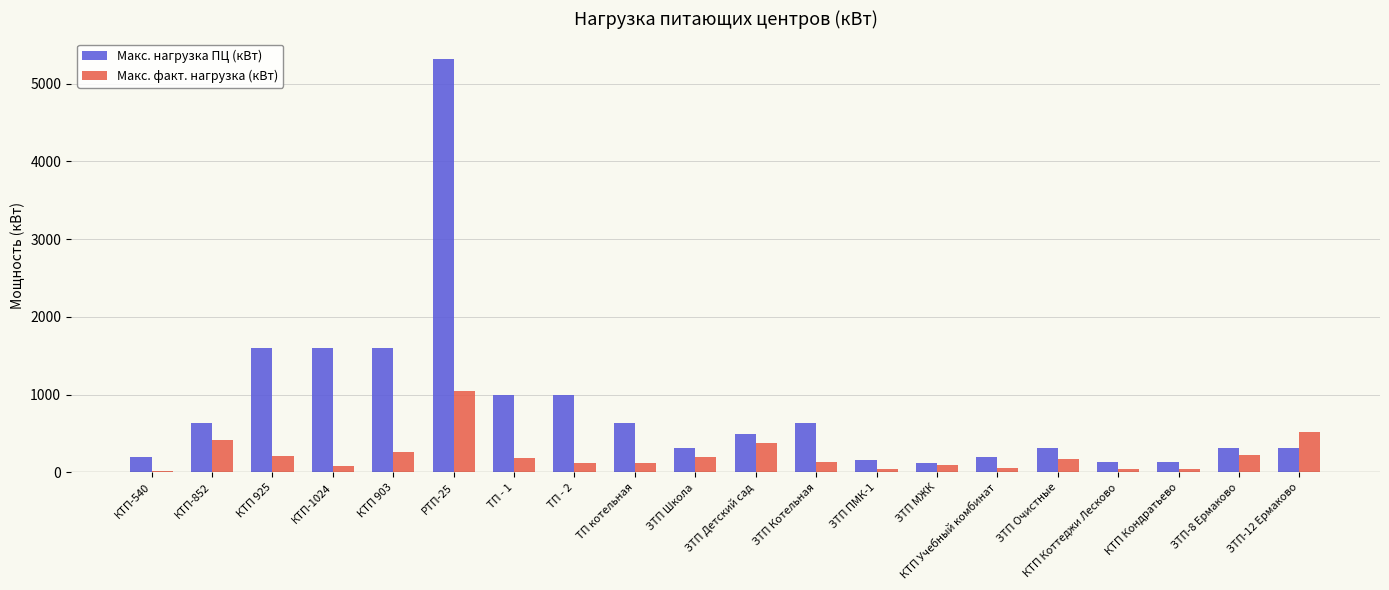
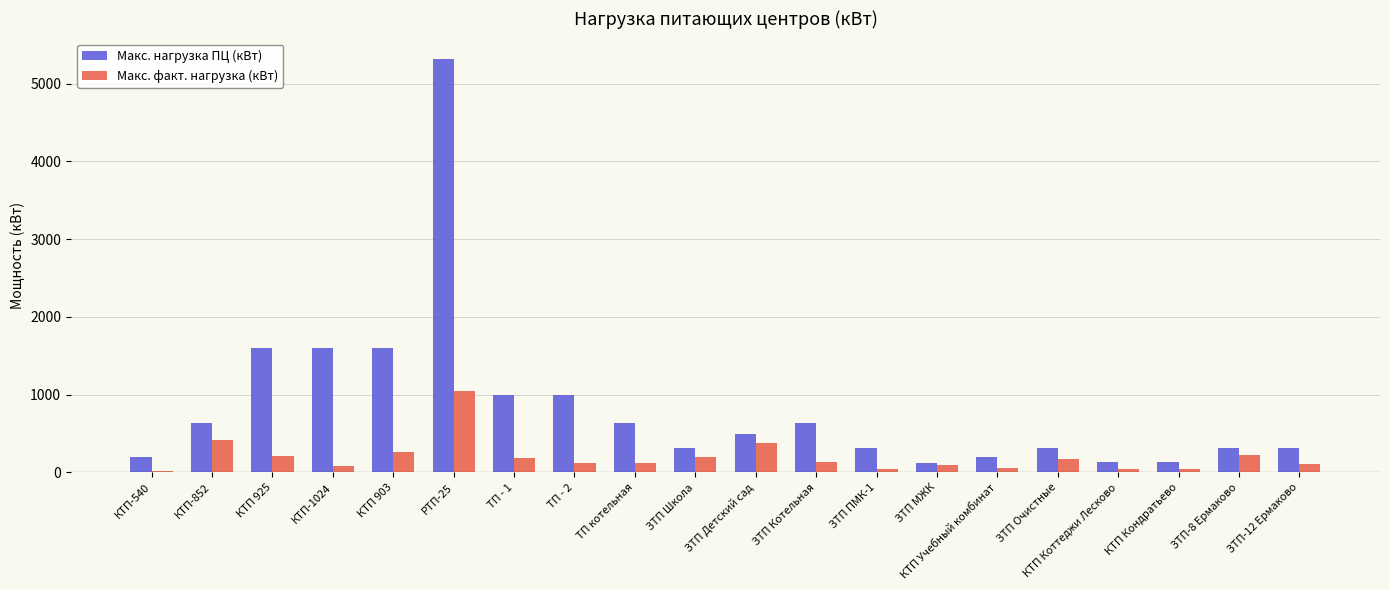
Макс. нагрузка ПЦ (кВт), ЗТП ПМК-1: 200 -> 300
Макс. факт. нагрузка (кВт), ЗТП-12 Ермаково: 500 -> 100
